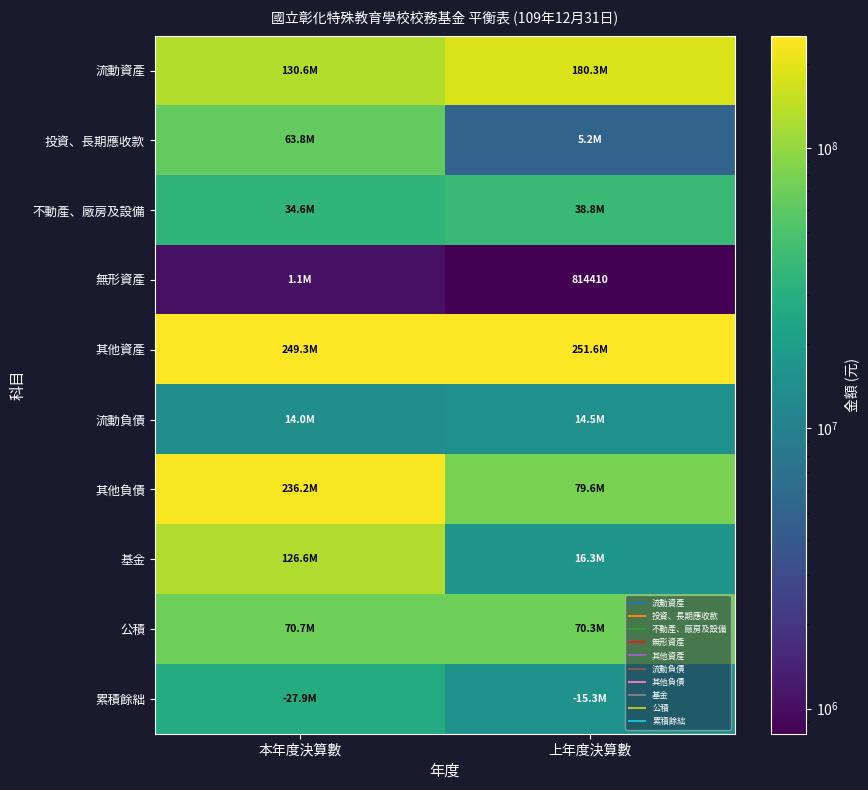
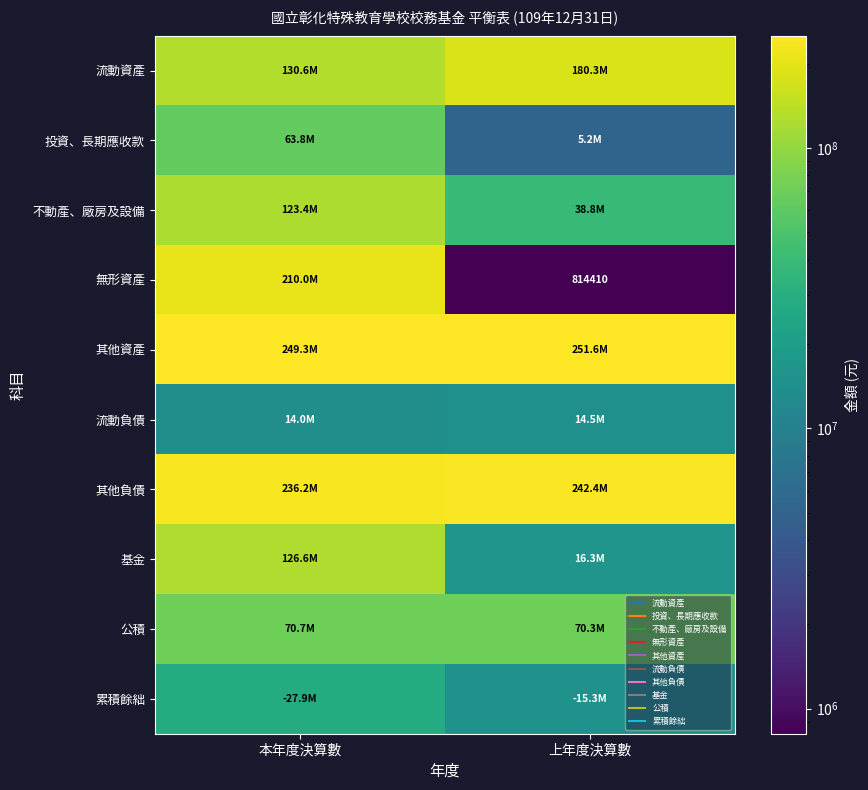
不動產、廠房及設備, 本年度決算數: 34.6M -> 123.4M
無形資產, 本年度決算數: 1.1M -> 210.0M
其他負債, 上年度決算數: 79.6M -> 242.4M
